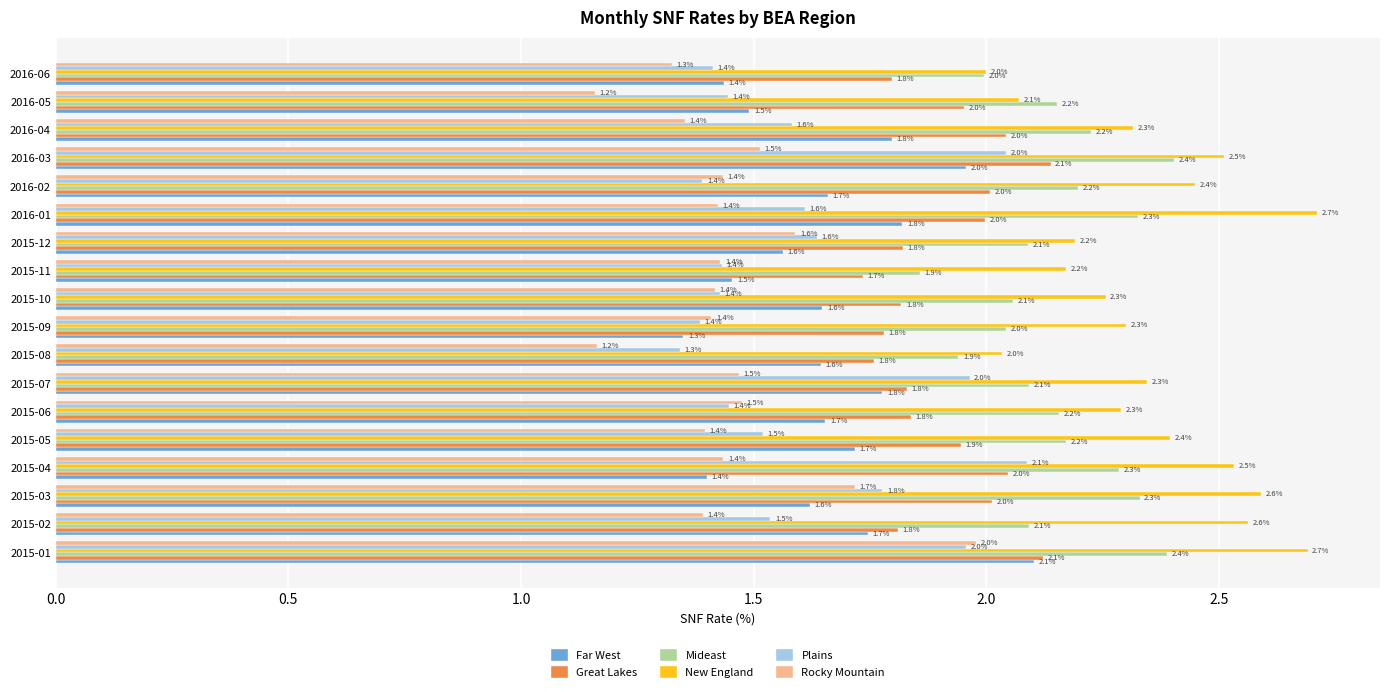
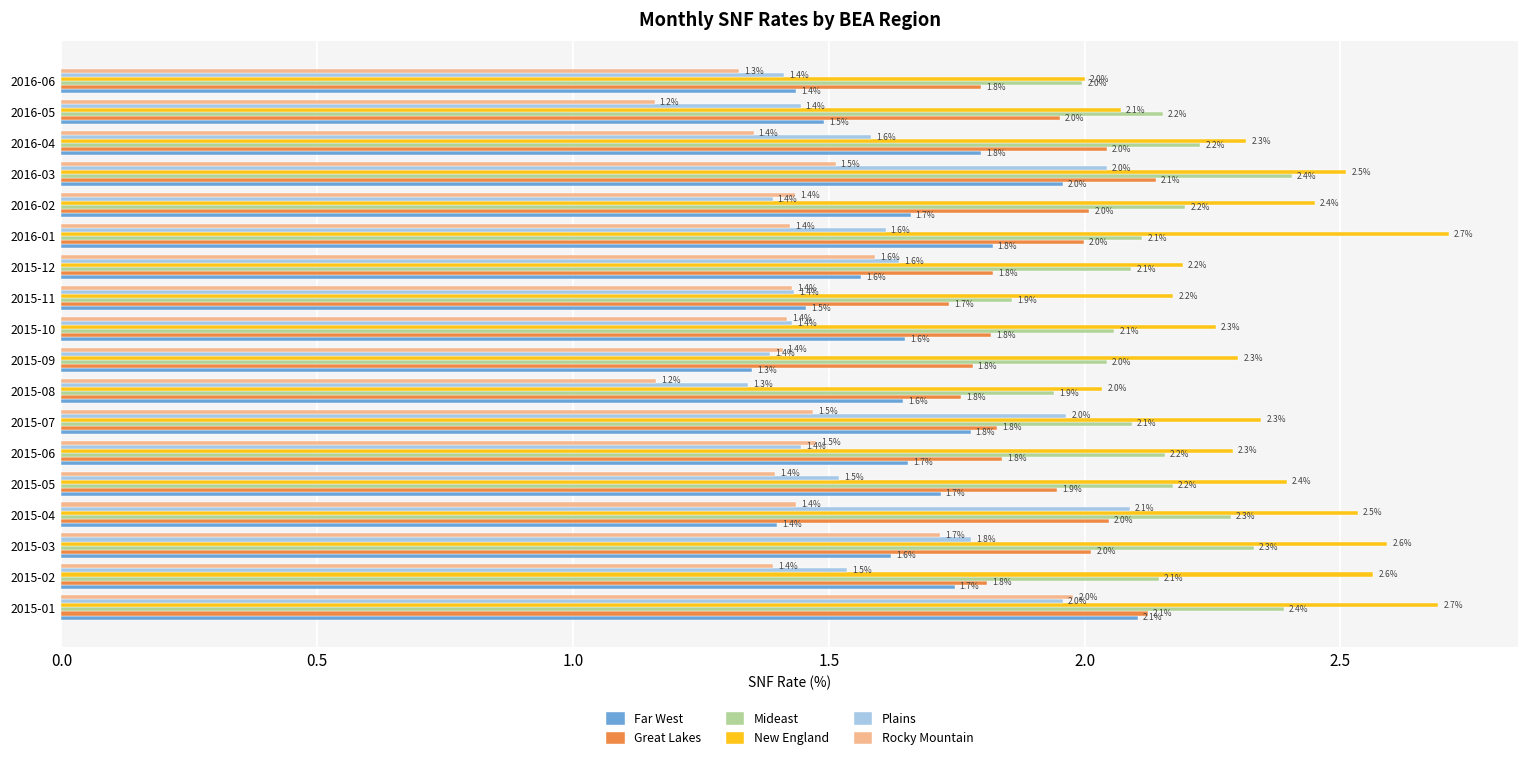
Mideast, 2016-01: 2.3% -> 2.1%
Mideast, 2015-02: 2.09 -> 2.15
